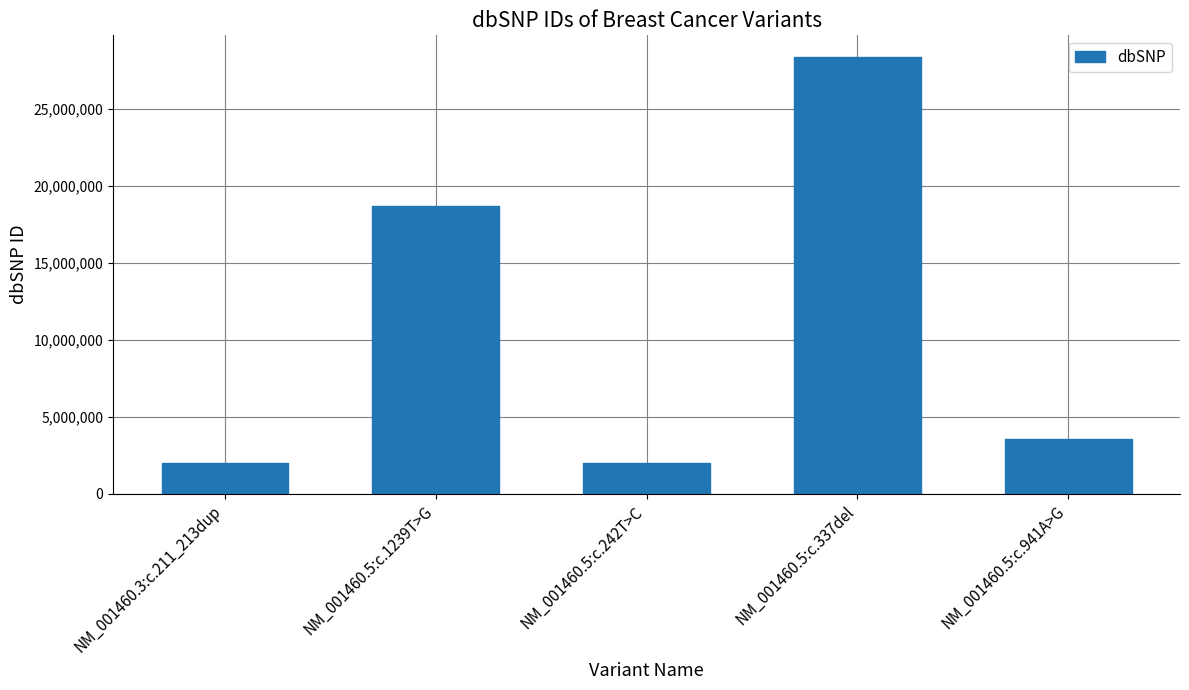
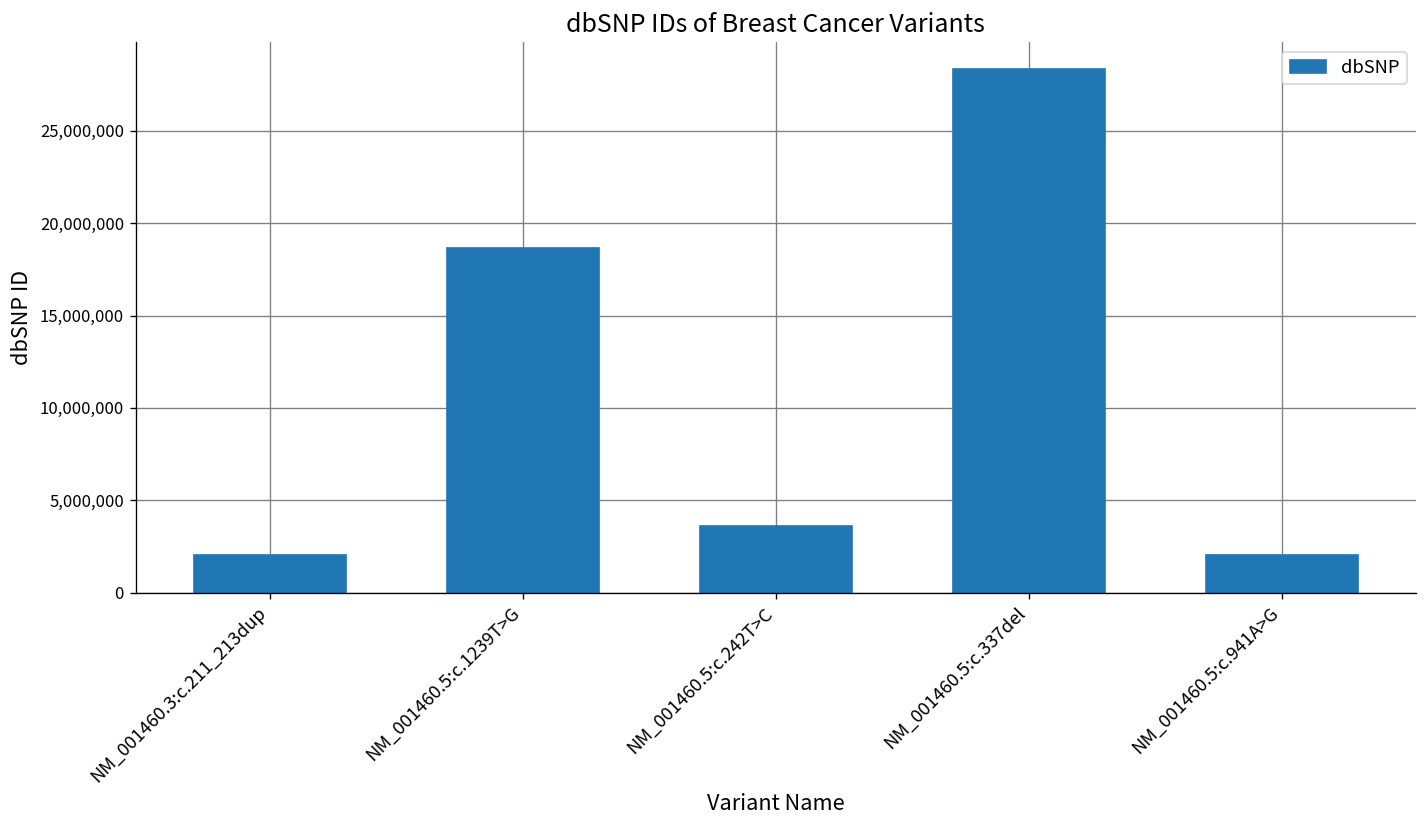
NM_001460.5:c.242T>C: 2,000,000 -> 3,600,000
NM_001460.5:c.941A>G: 3,600,000 -> 2,000,000
